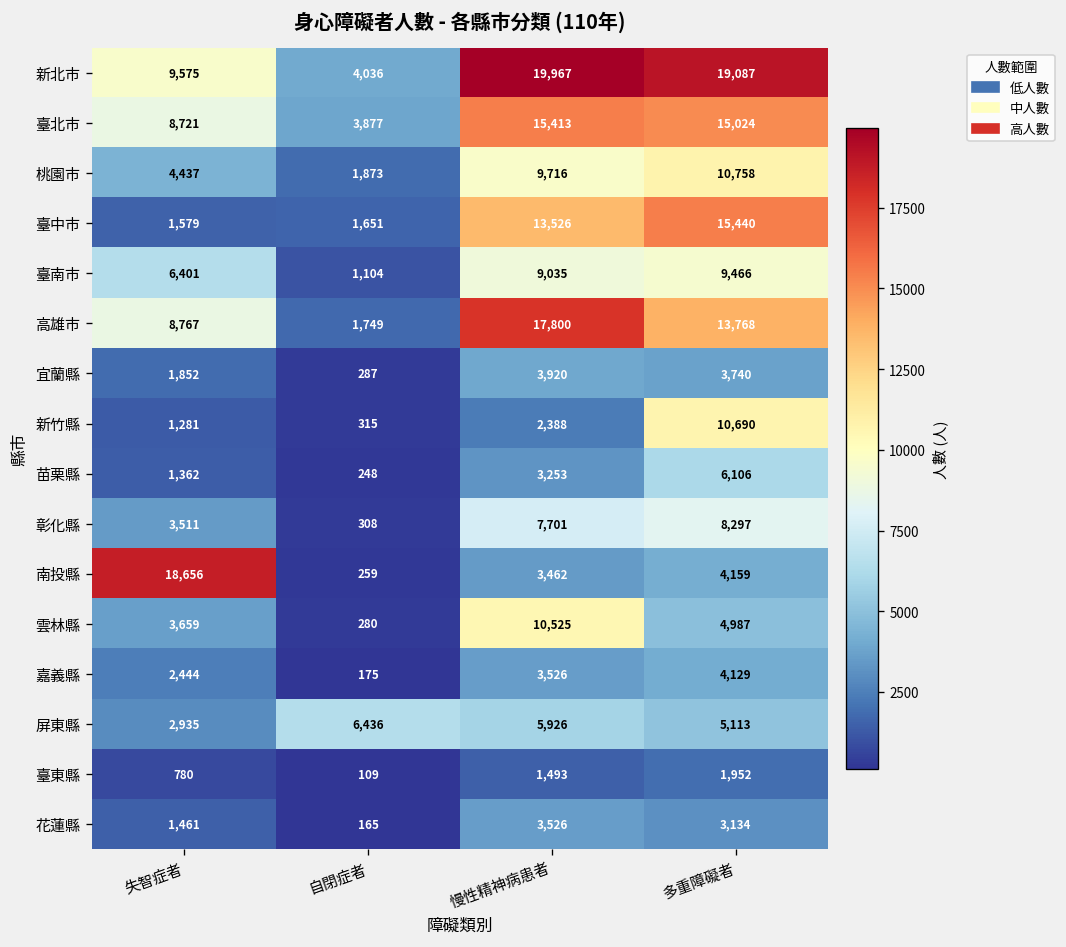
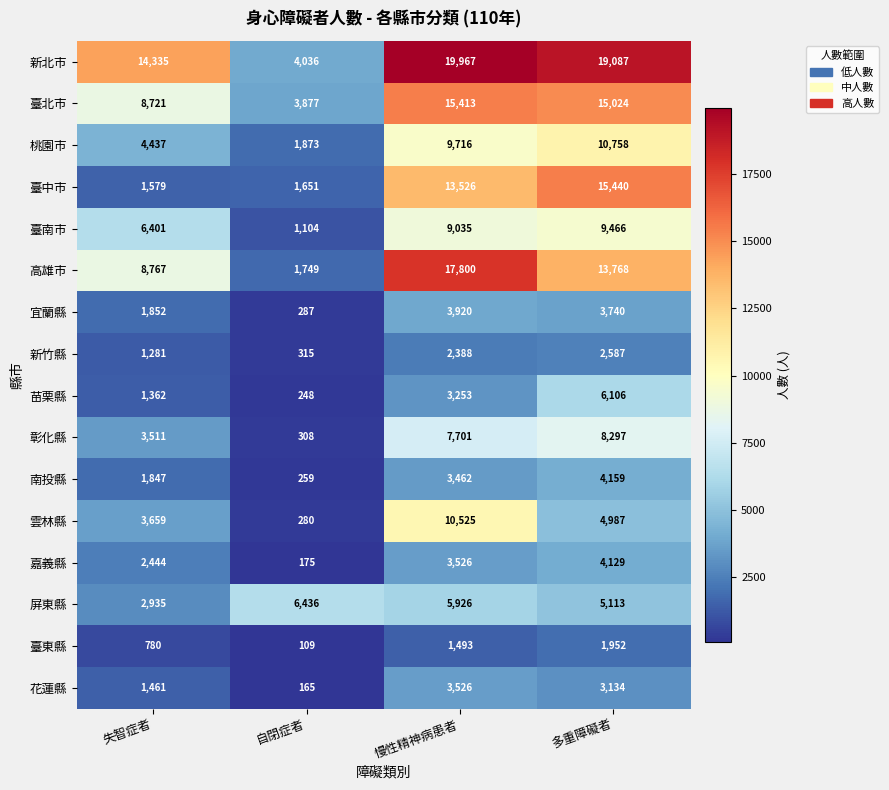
新北市, 失智症者: 9,575 -> 14,335
新竹縣, 多重障礙者: 10,690 -> 2,587
南投縣, 失智症者: 18,656 -> 1,847
